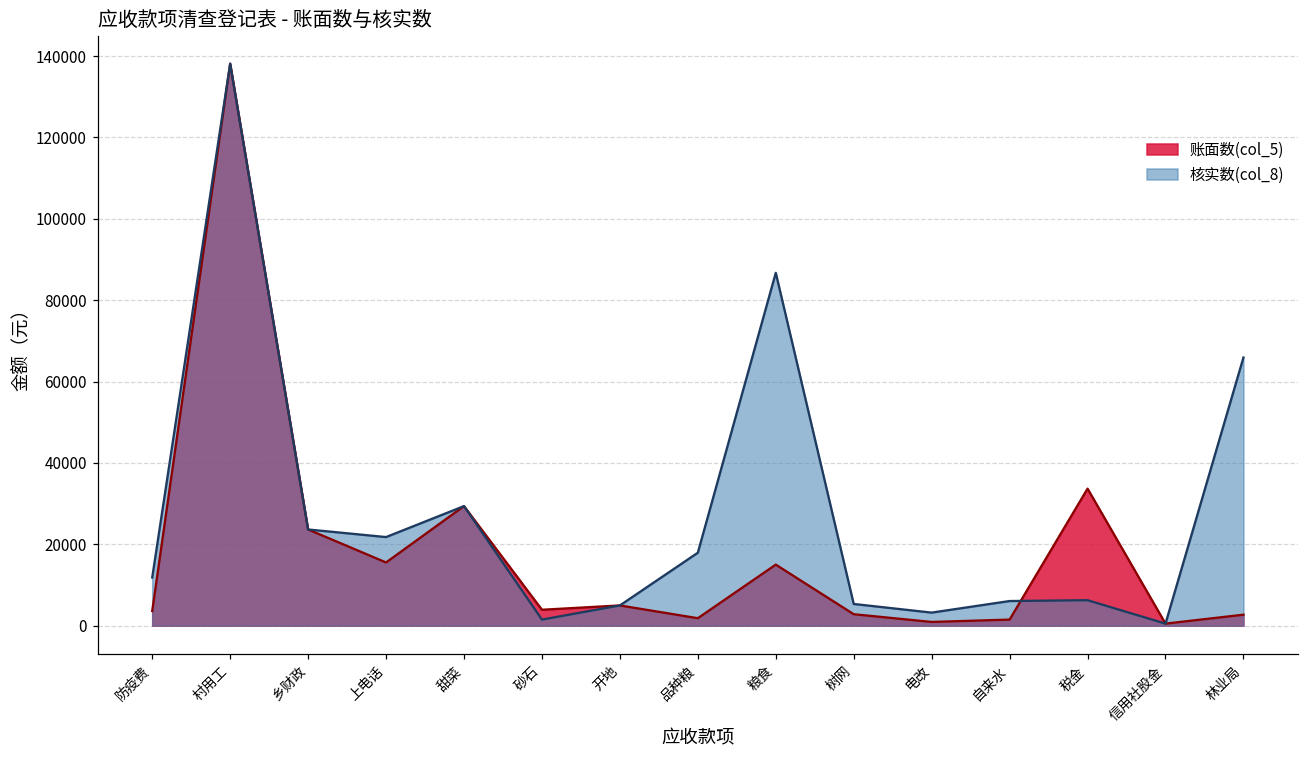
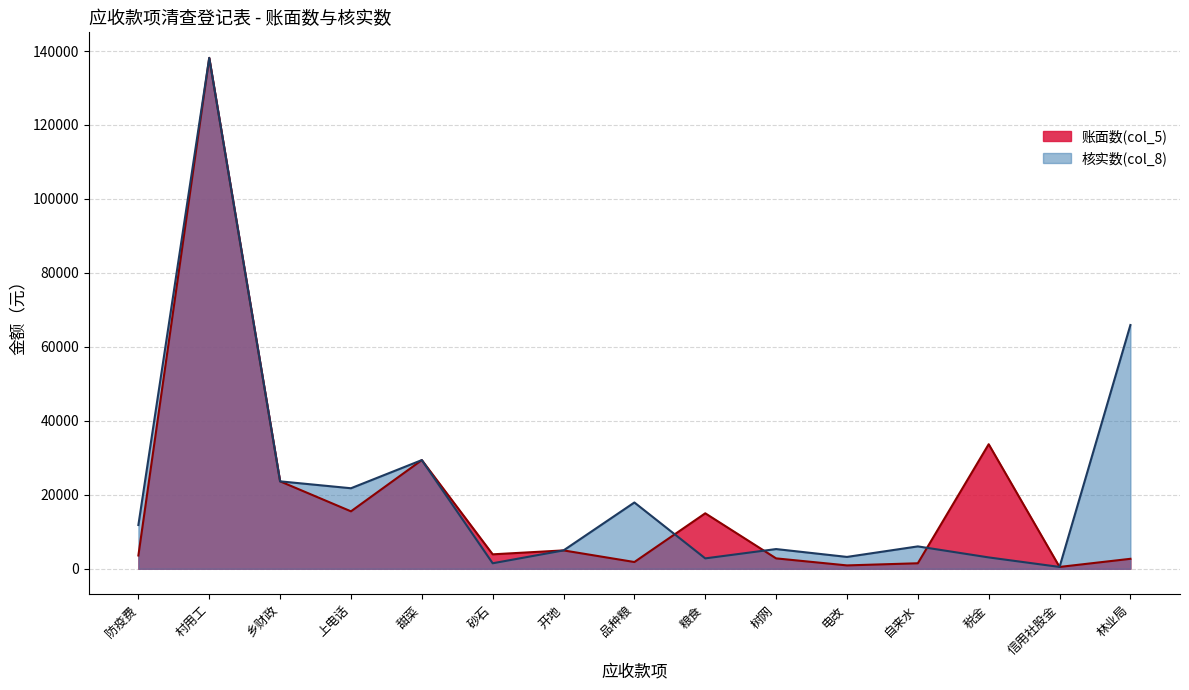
核实数(col_8), 粮食: 87000 -> 3000
核实数(col_8), 税金: 6000 -> 3000
